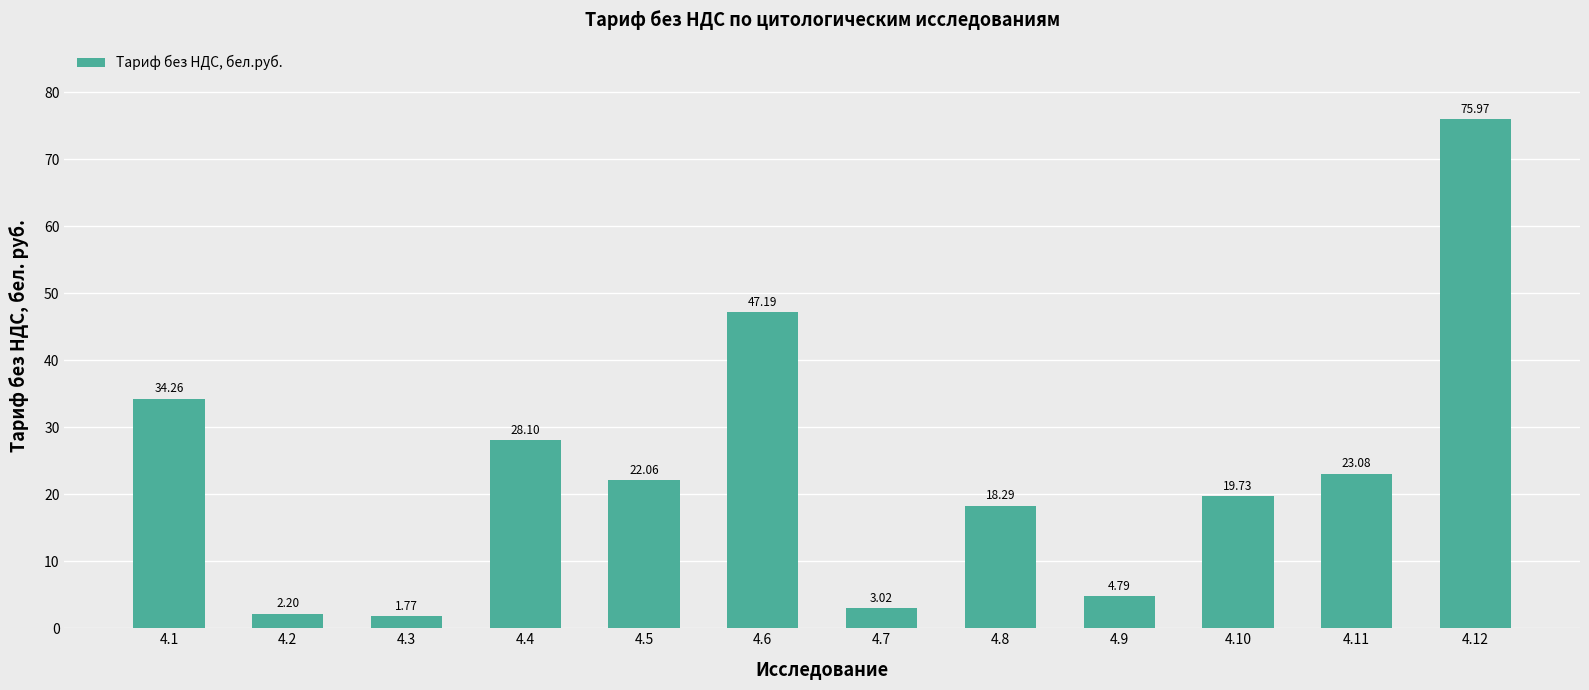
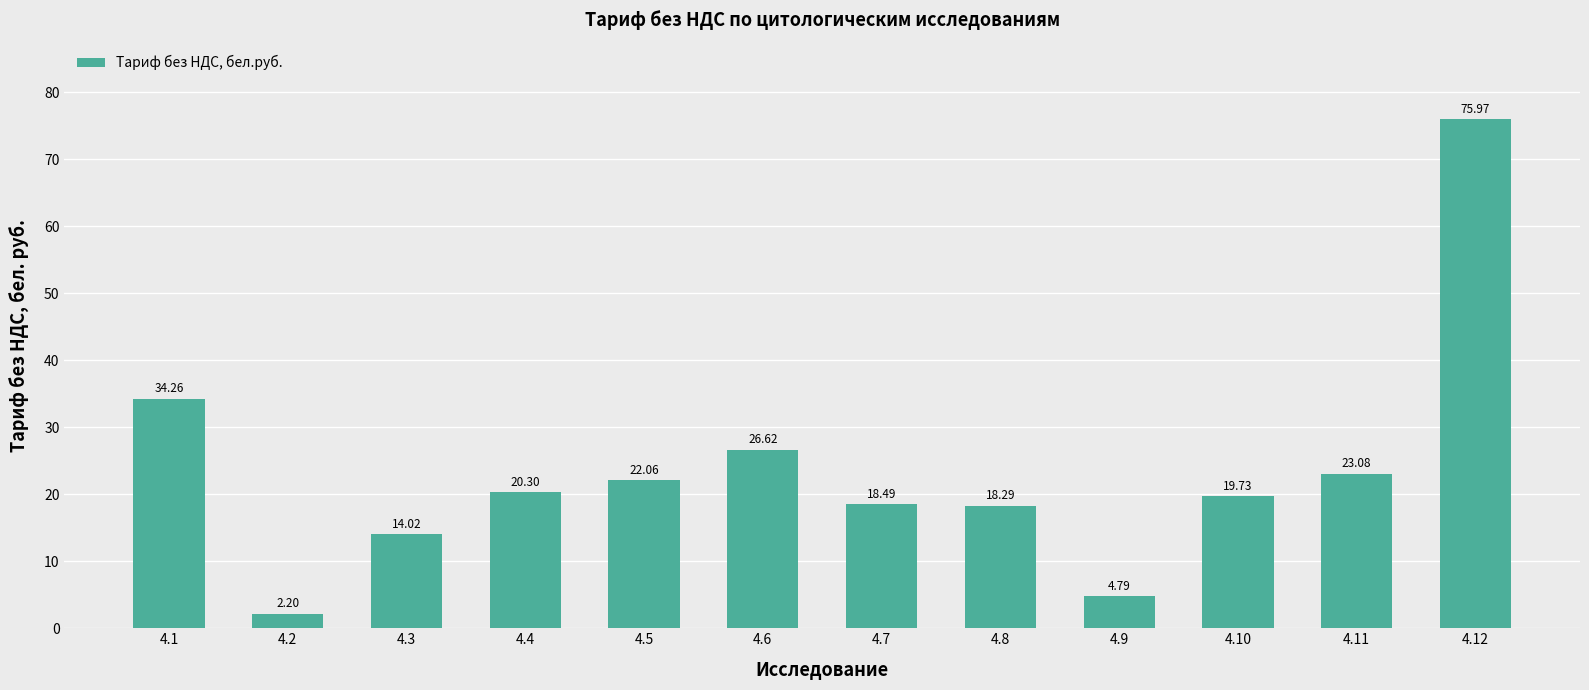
4.3: 1.77 -> 14.02
4.4: 28.10 -> 20.30
4.6: 47.19 -> 26.62
4.7: 3.02 -> 18.49
